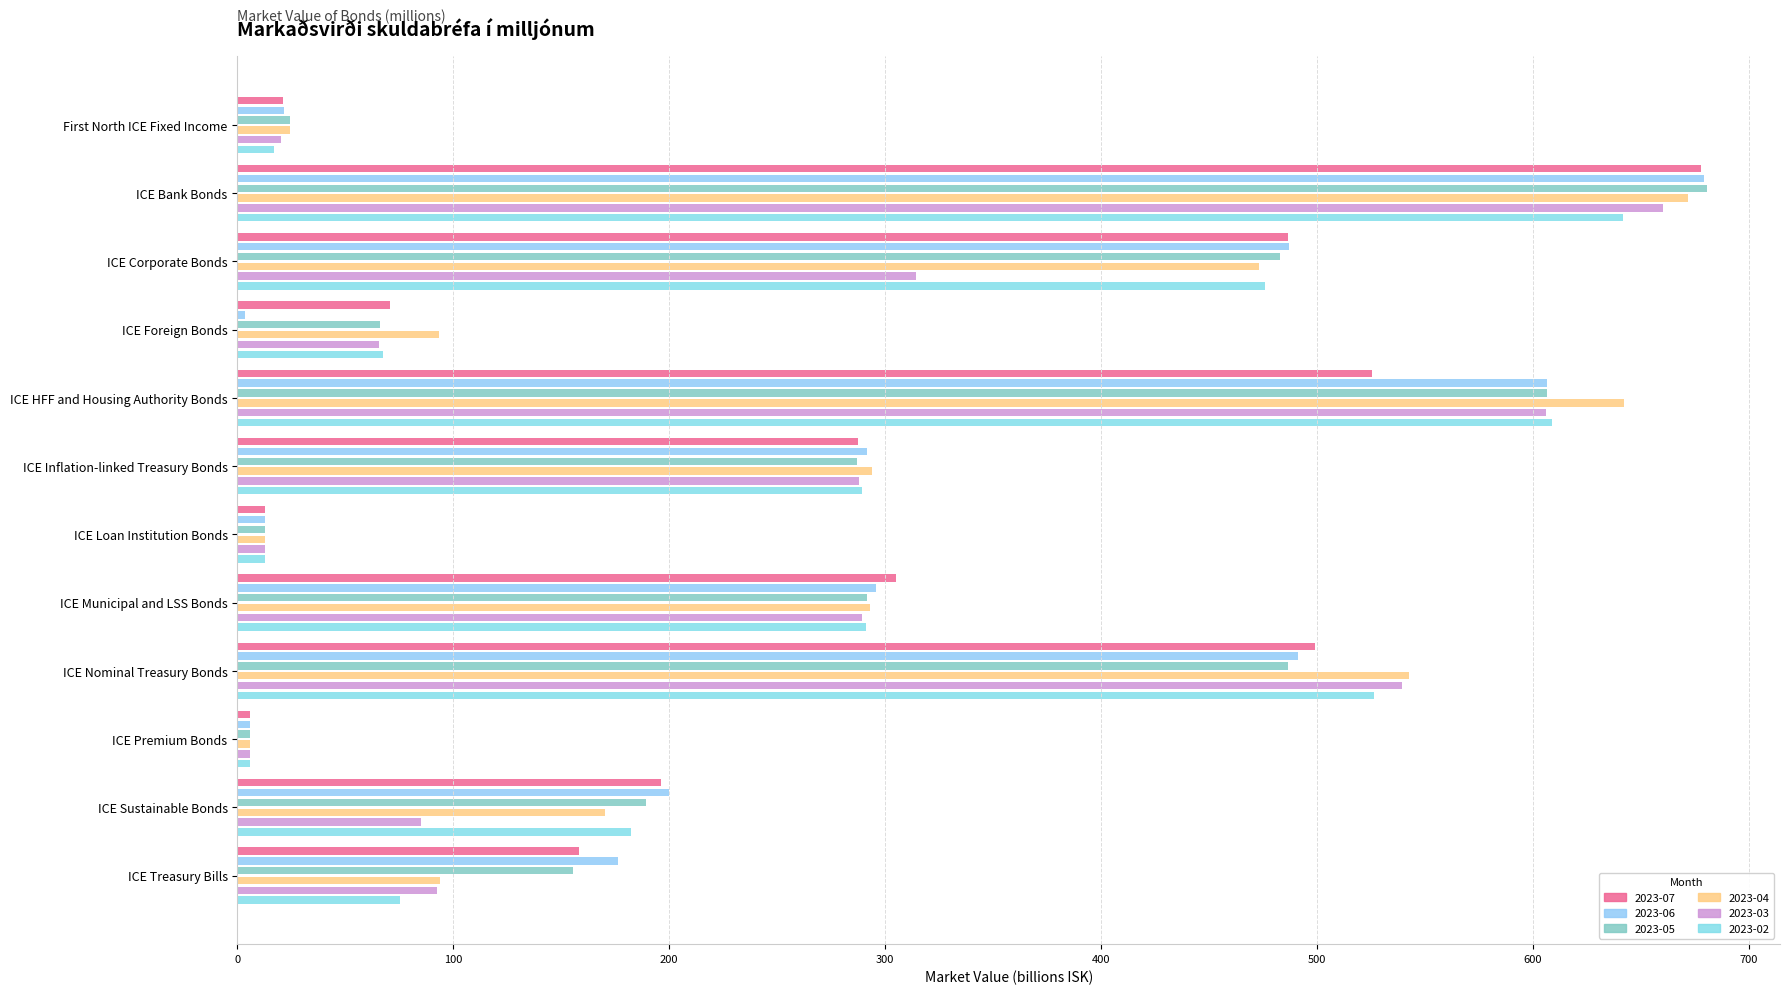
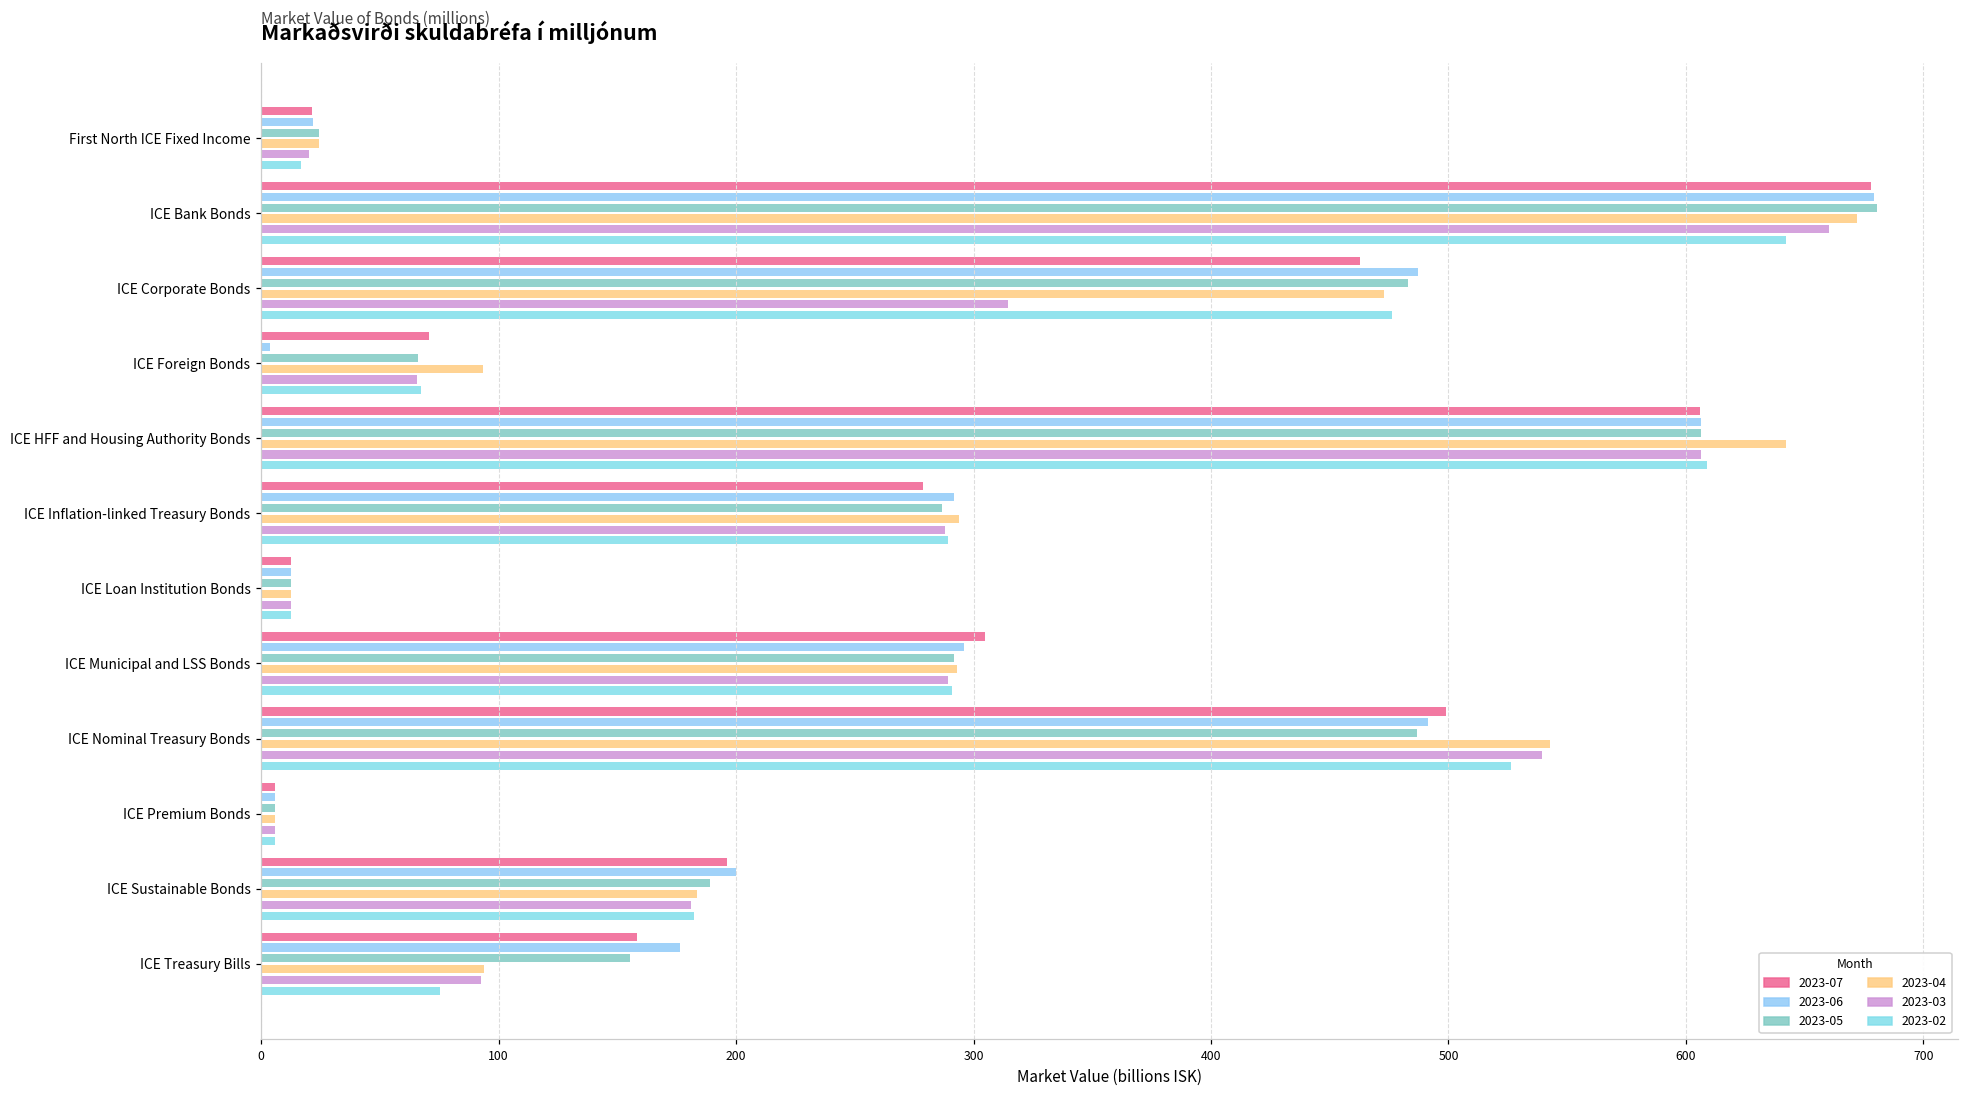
2023-07, ICE Corporate Bonds: 487 -> 463
2023-07, ICE HFF and Housing Authority Bonds: 526 -> 606
2023-07, ICE Inflation-linked Treasury Bonds: 288 -> 279
2023-04, ICE Sustainable Bonds: 170 -> 184
2023-03, ICE Sustainable Bonds: 85 -> 181
